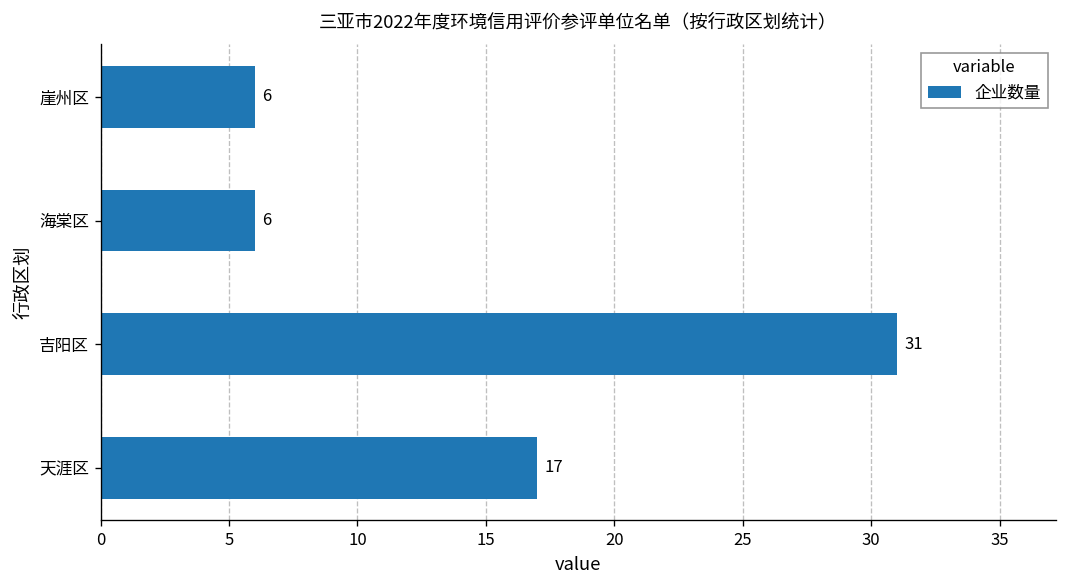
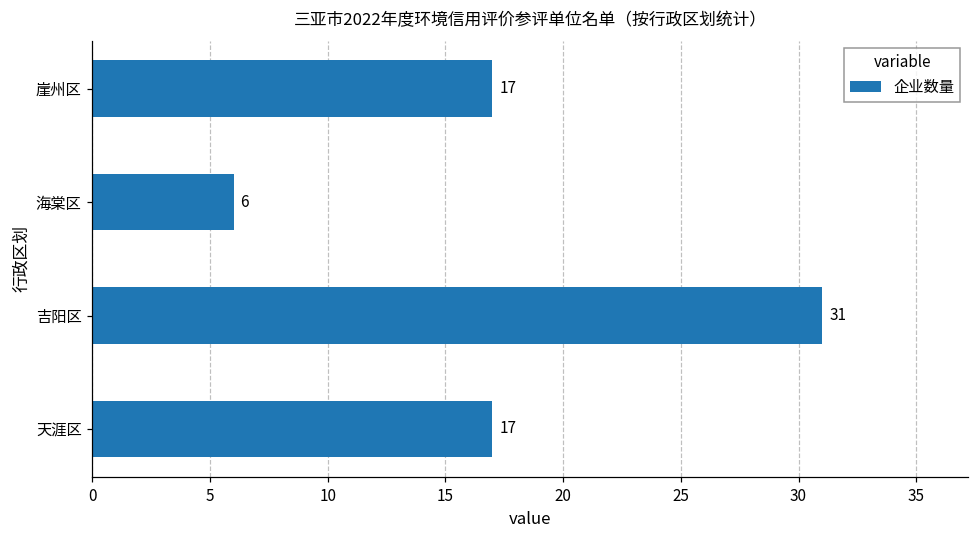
崖州区: 6 -> 17
